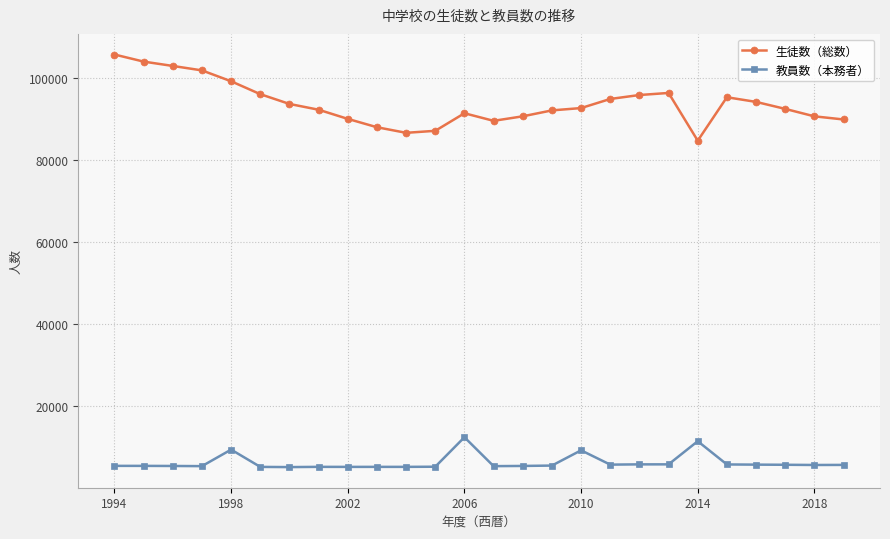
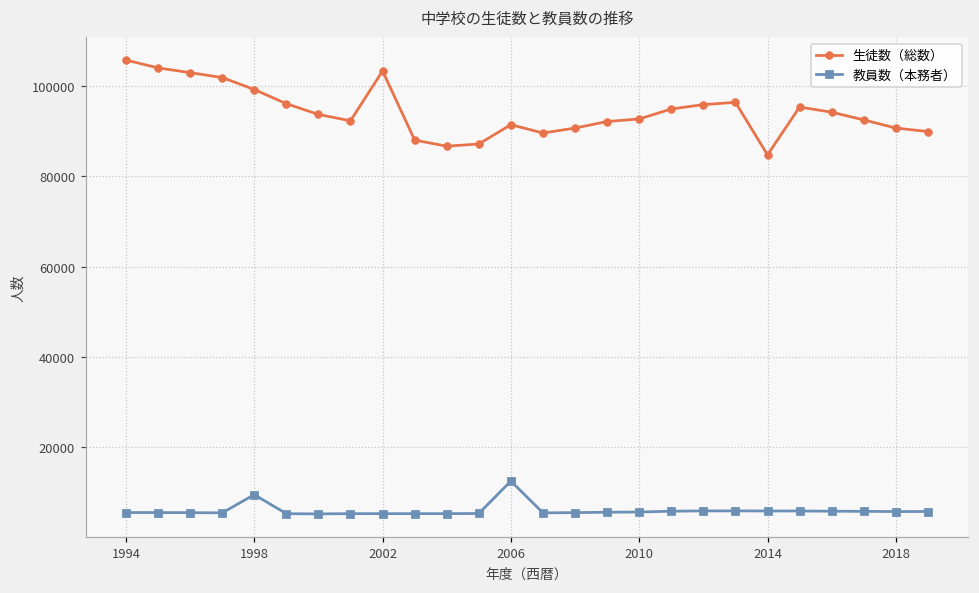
生徒数（総数）, 2002: 90000 -> 103000
教員数（本務者）, 2010: 9000 -> 5000
教員数（本務者）, 2014: 11000 -> 6000
